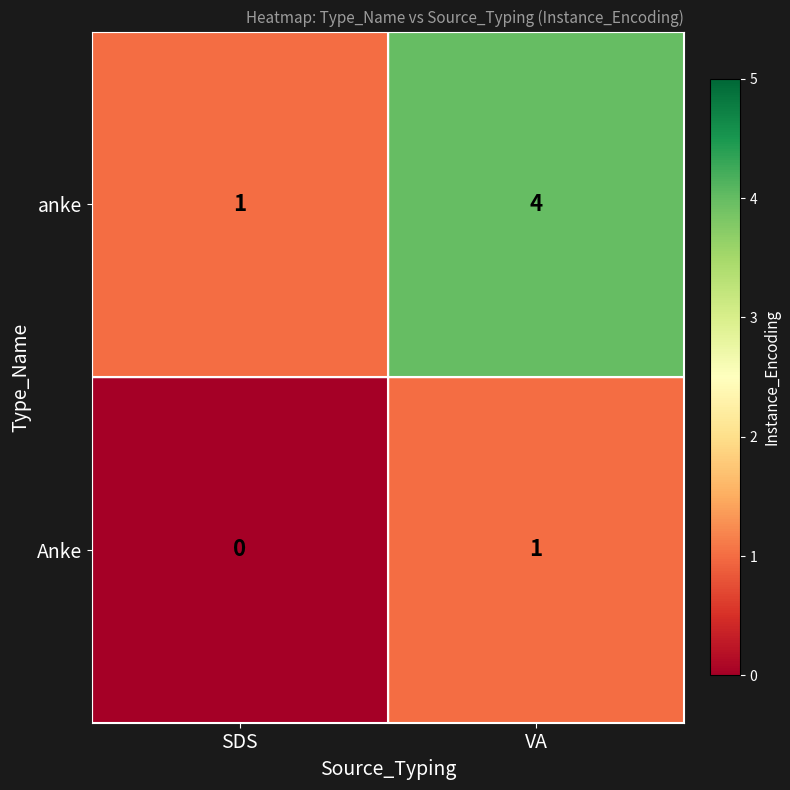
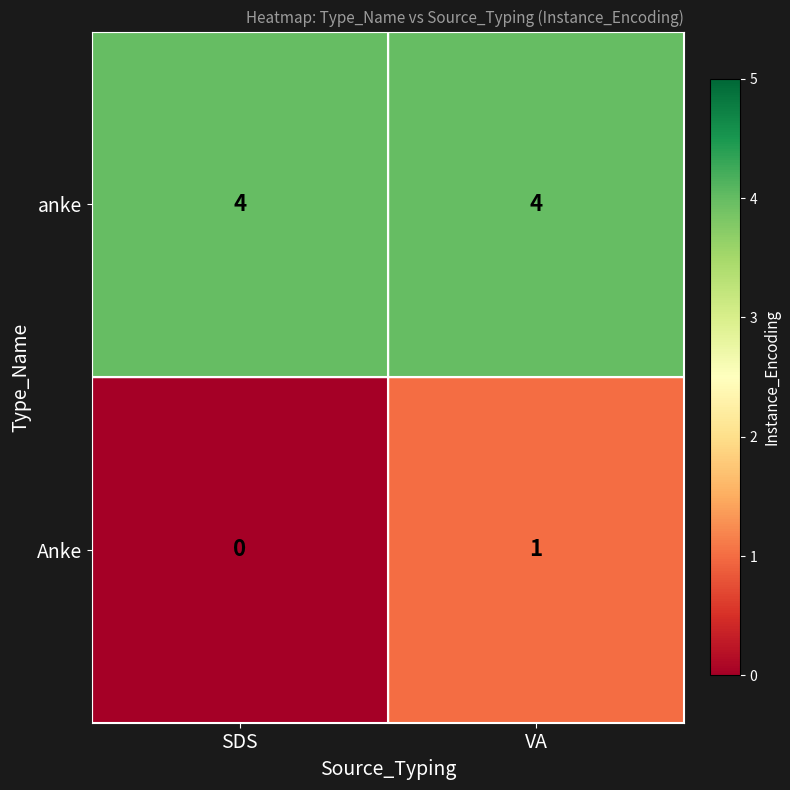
anke, SDS: 1 -> 4
